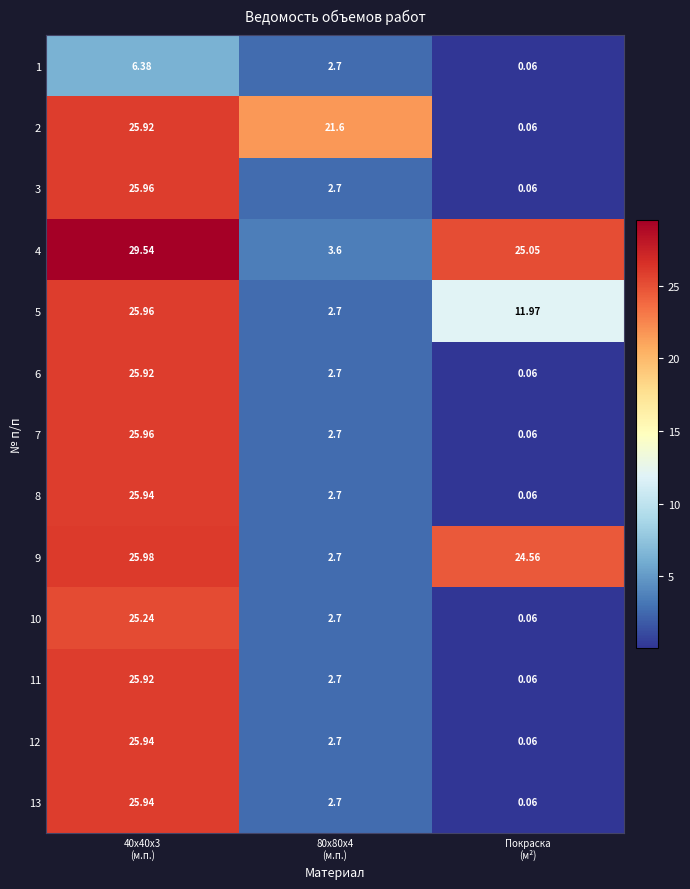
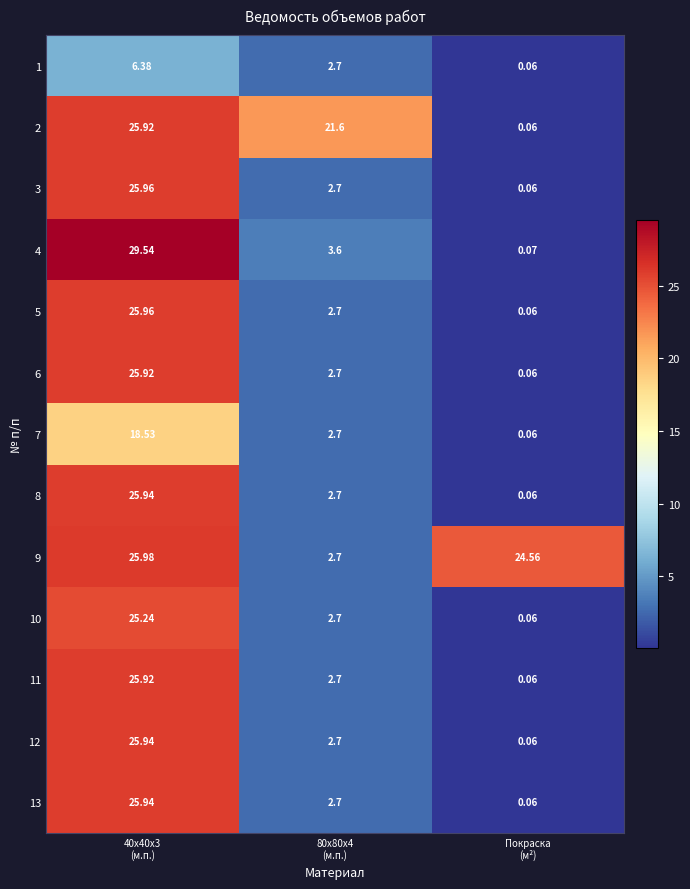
4, Покраска (м²): 25.05 -> 0.07
5, Покраска (м²): 11.97 -> 0.06
7, 40х40х3 (м.п.): 25.96 -> 18.53
